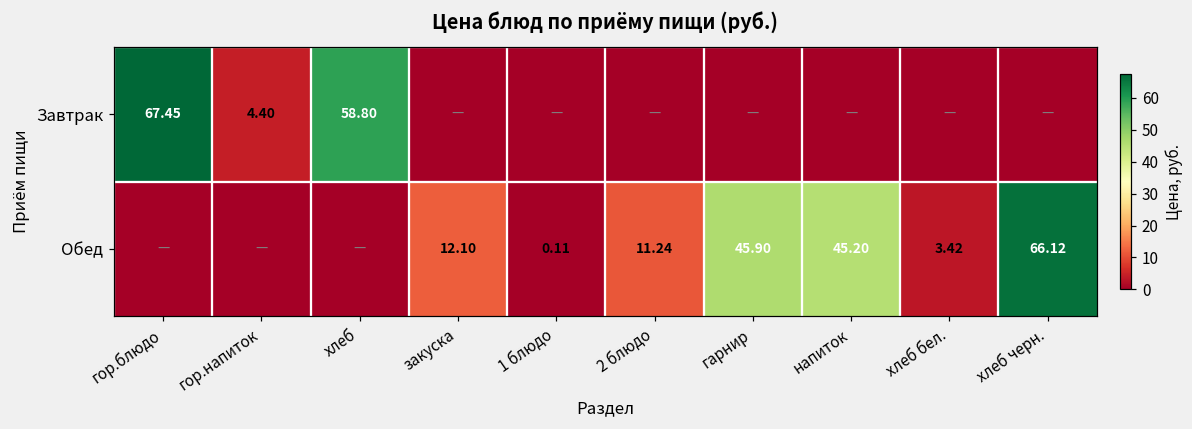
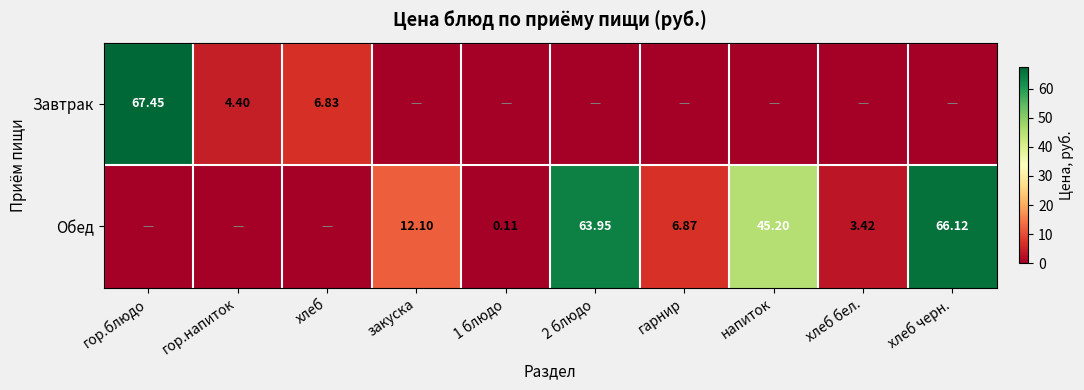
Завтрак, хлеб: 58.80 -> 6.83
Обед, 2 блюдо: 11.24 -> 63.95
Обед, гарнир: 45.90 -> 6.87
